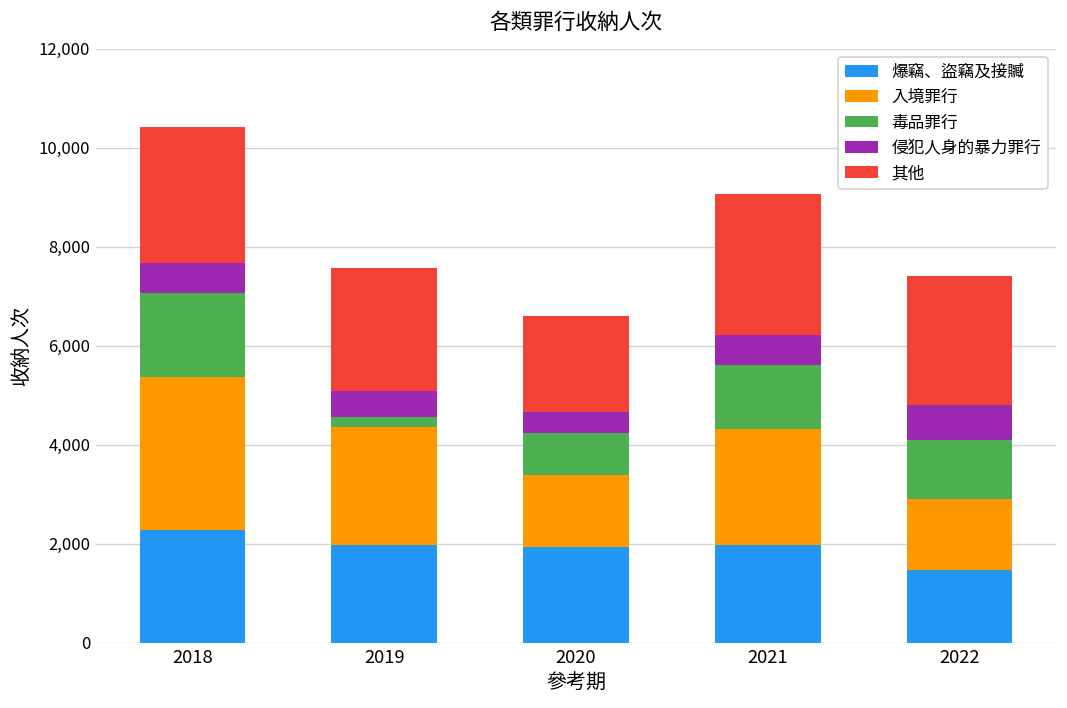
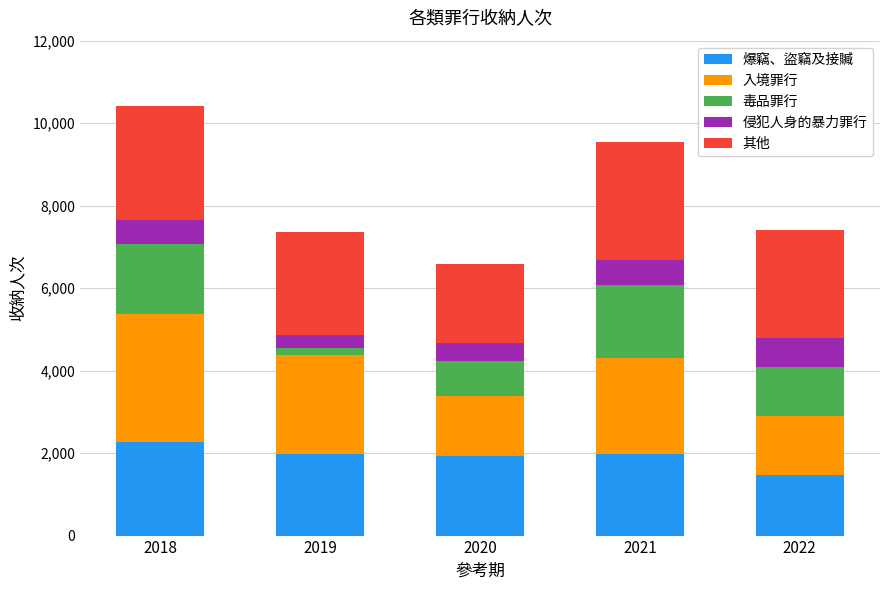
侵犯人身的暴力罪行, 2019: 500 -> 300
毒品罪行, 2021: 1,300 -> 1,800
